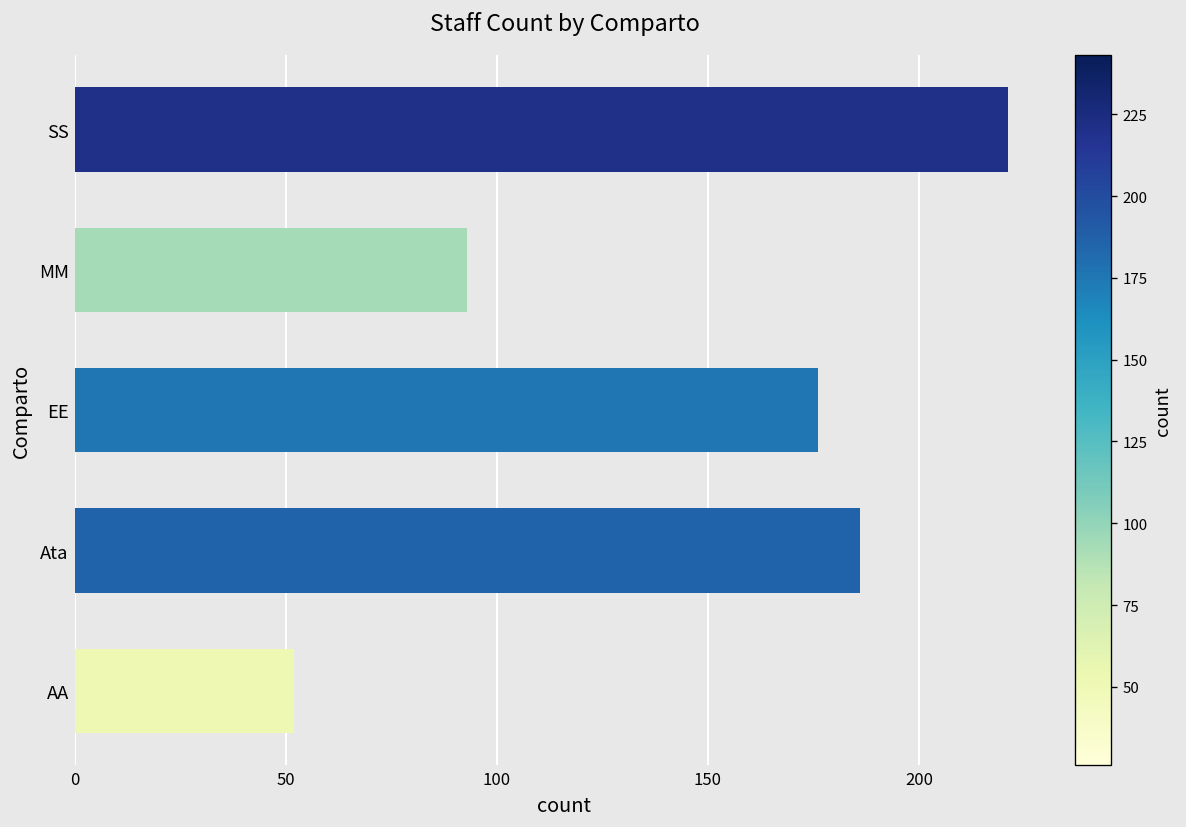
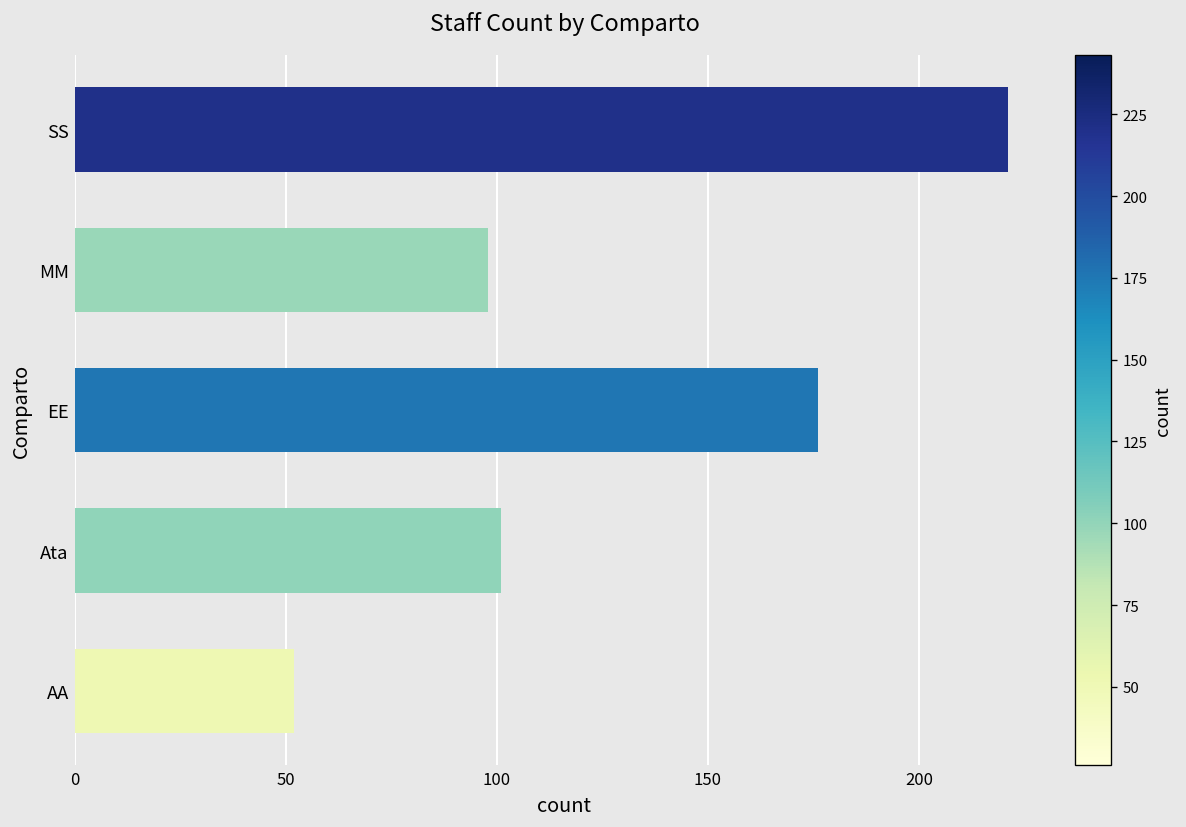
MM: 93 -> 98
Ata: 186 -> 101
